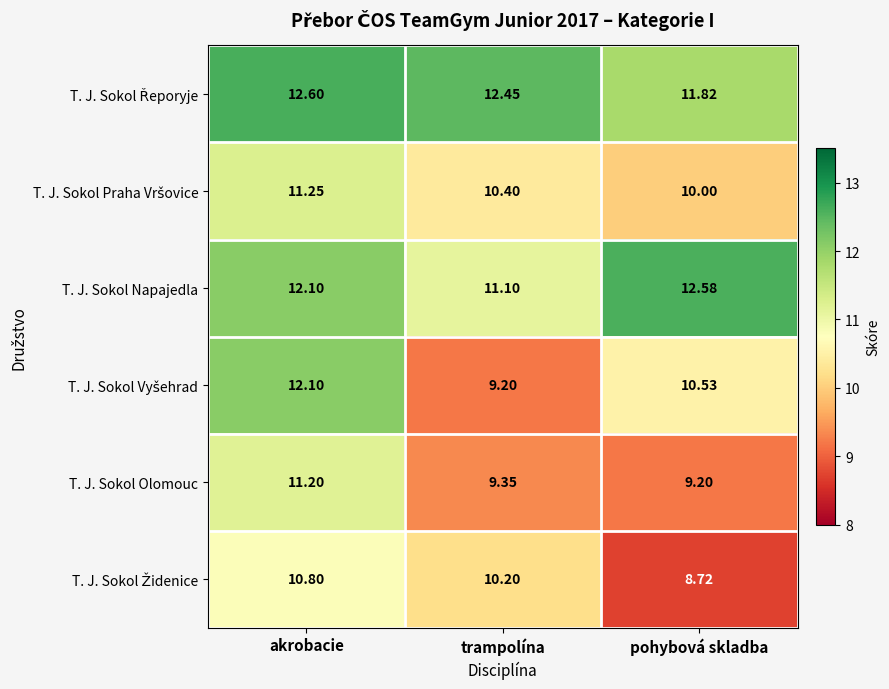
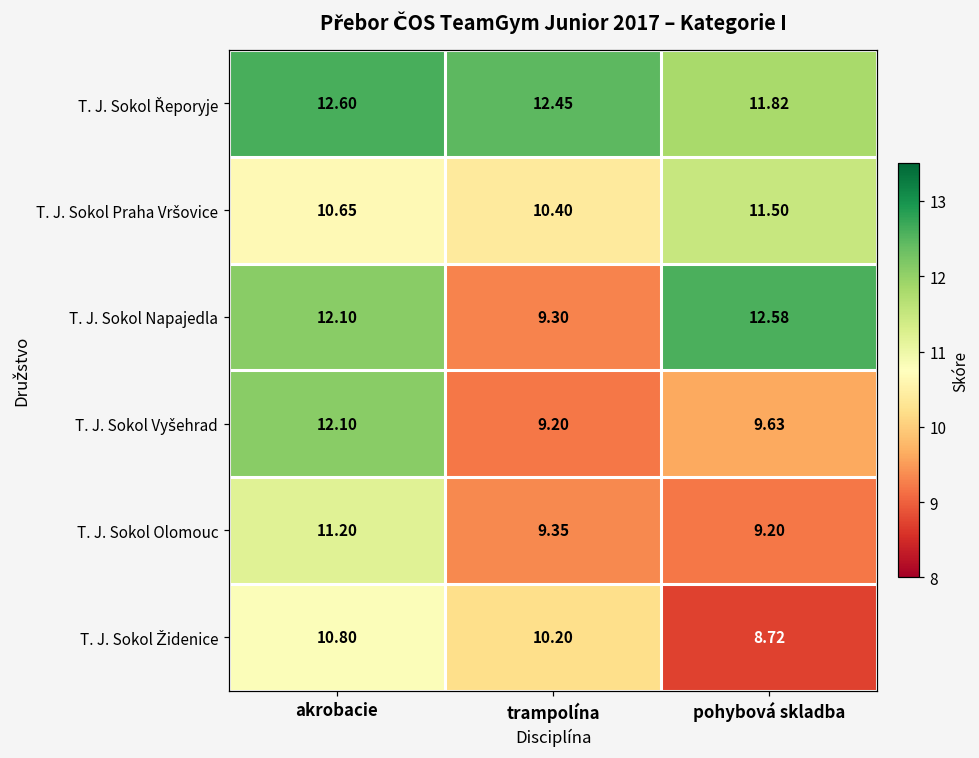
T. J. Sokol Praha Vršovice, akrobacie: 11.25 -> 10.65
T. J. Sokol Praha Vršovice, pohybová skladba: 10.00 -> 11.50
T. J. Sokol Napajedla, trampolína: 11.10 -> 9.30
T. J. Sokol Vyšehrad, pohybová skladba: 10.53 -> 9.63
